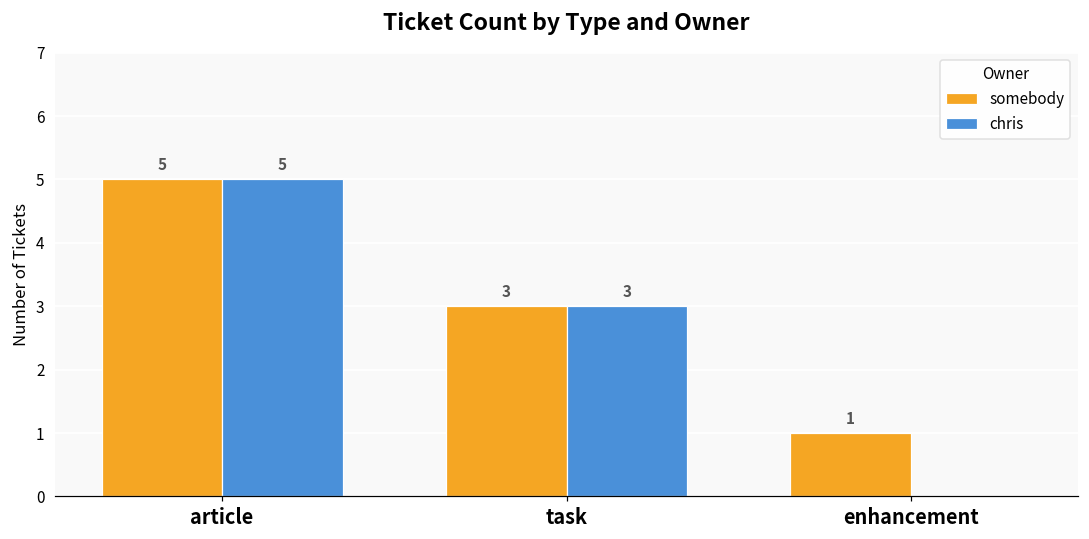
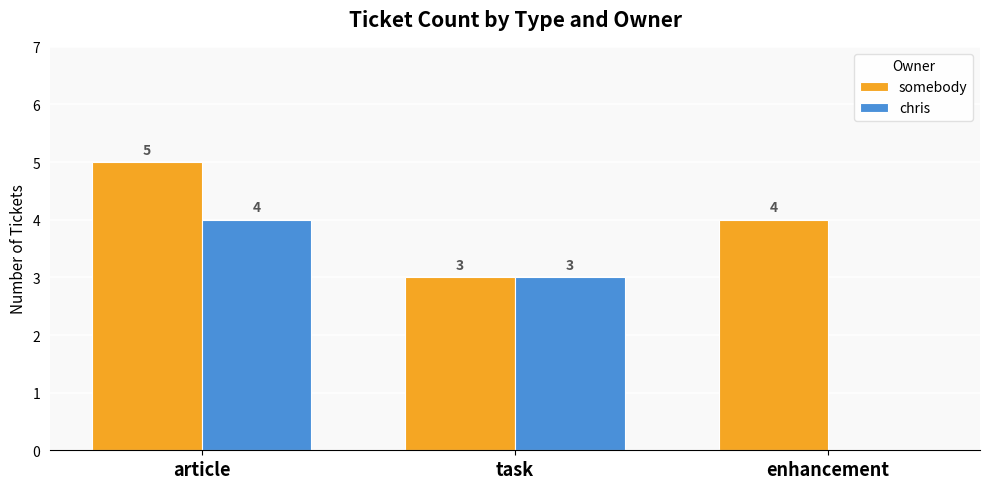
chris, article: 5 -> 4
somebody, enhancement: 1 -> 4
